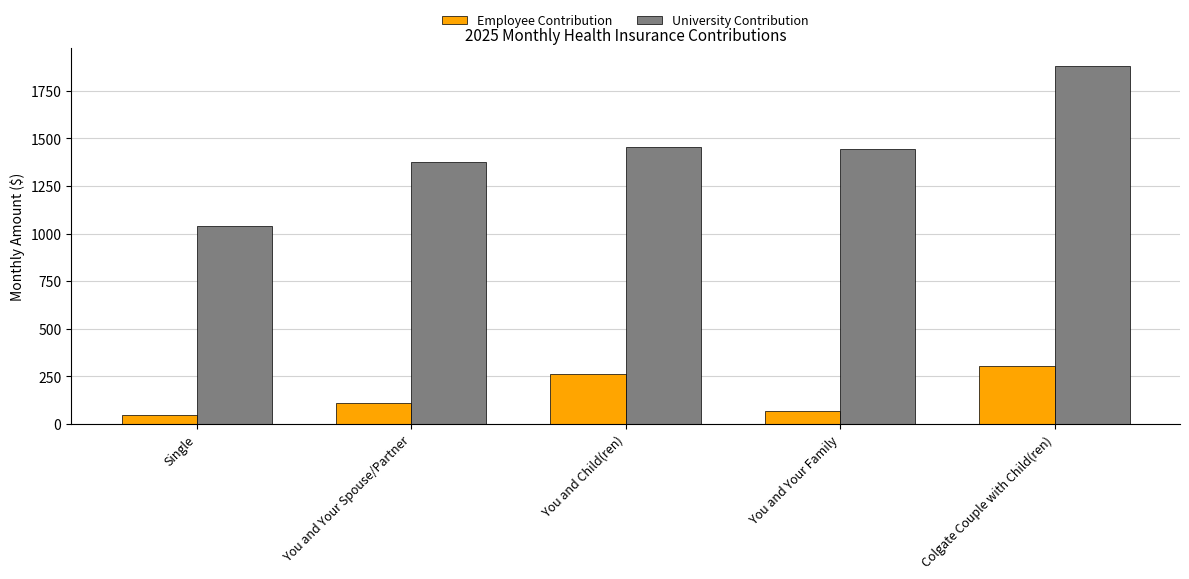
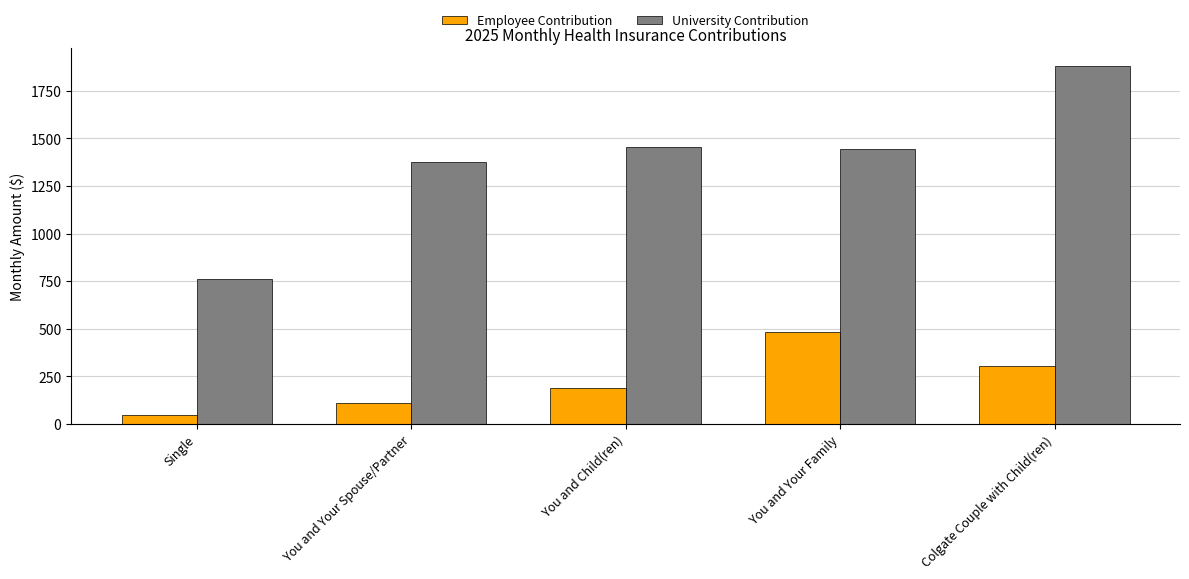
University Contribution, Single: 1040 -> 760
Employee Contribution, You and Child(ren): 260 -> 190
Employee Contribution, You and Your Family: 70 -> 480
